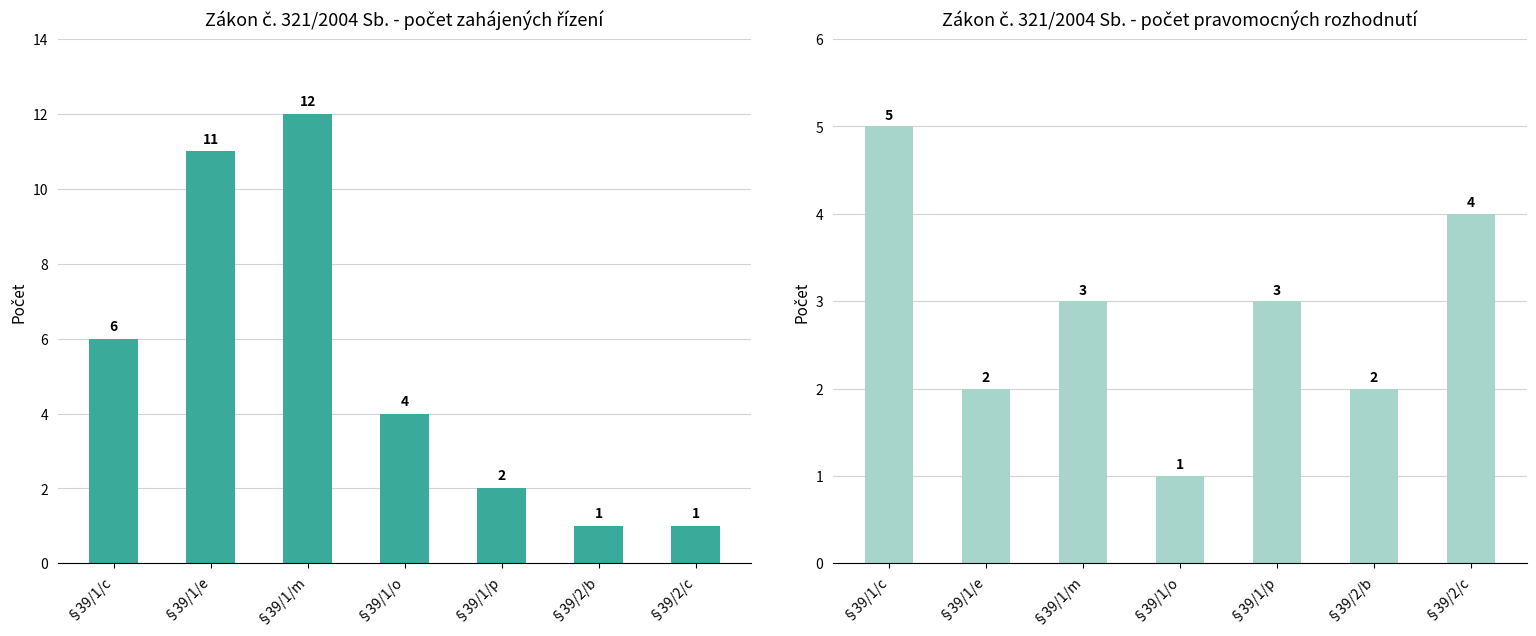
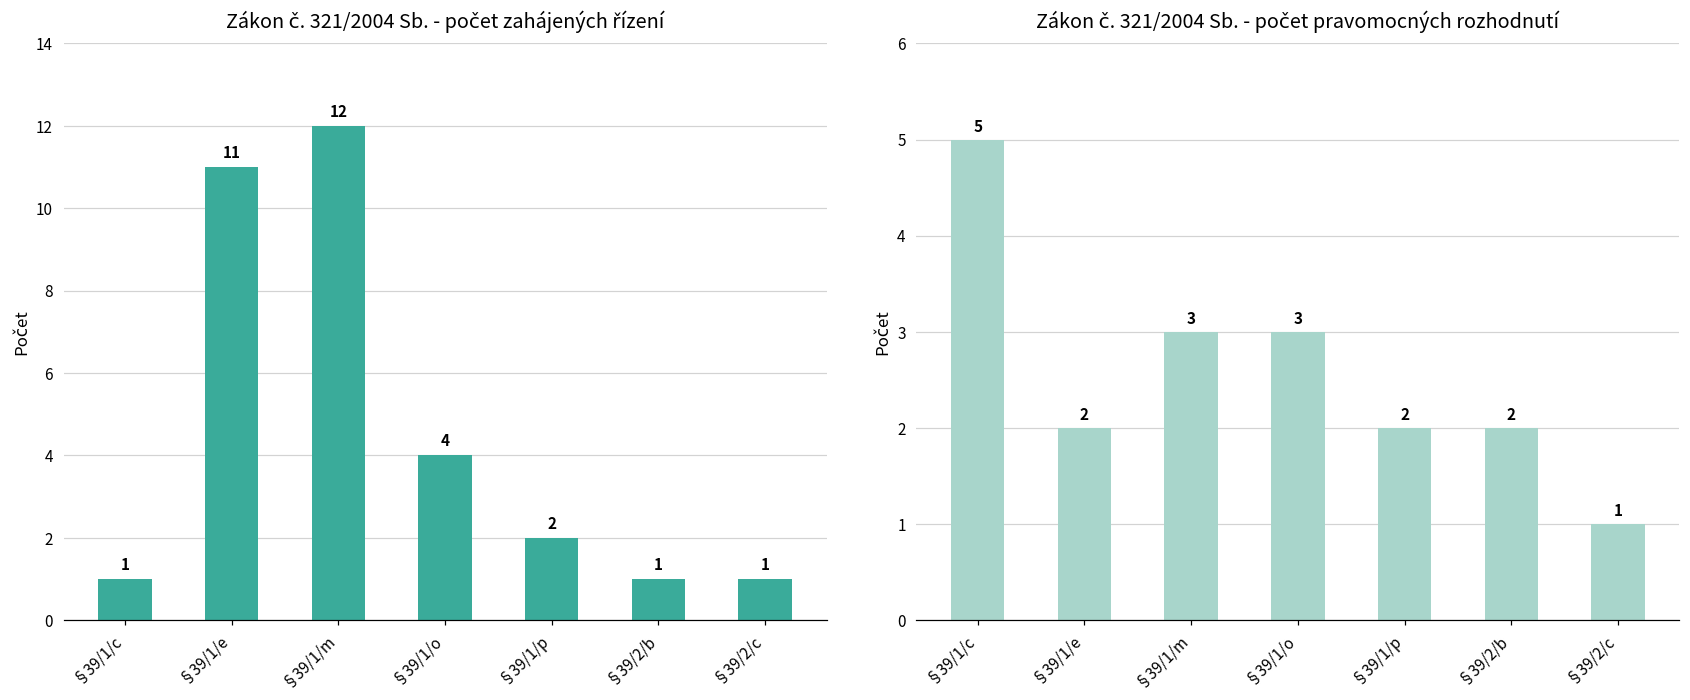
Zákon č. 321/2004 Sb. - počet zahájených řízení, §39/1/c: 6 -> 1
Zákon č. 321/2004 Sb. - počet pravomocných rozhodnutí, §39/1/o: 1 -> 3
Zákon č. 321/2004 Sb. - počet pravomocných rozhodnutí, §39/1/p: 3 -> 2
Zákon č. 321/2004 Sb. - počet pravomocných rozhodnutí, §39/2/c: 4 -> 1
